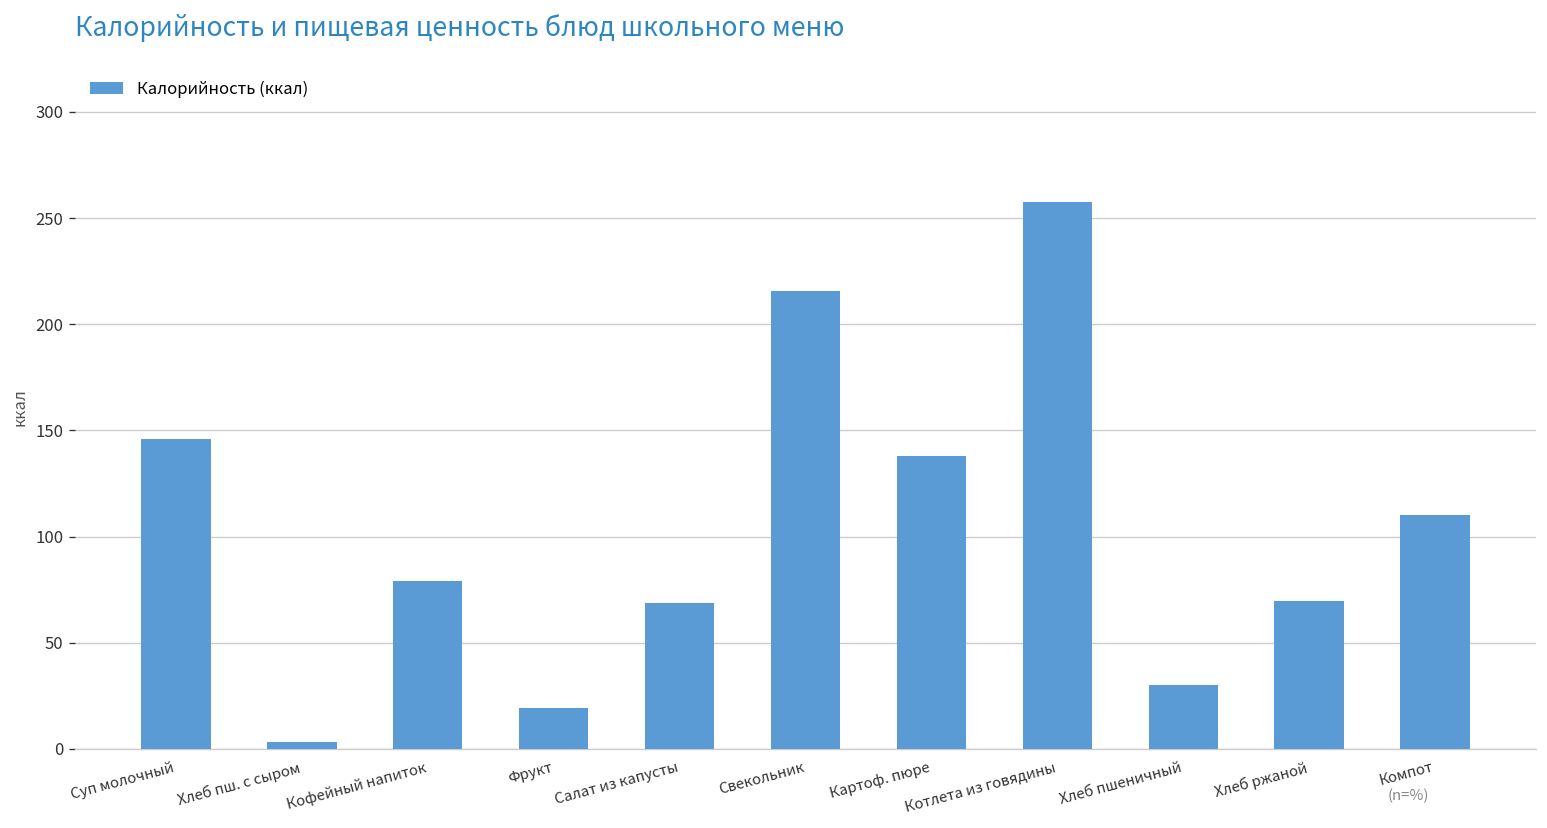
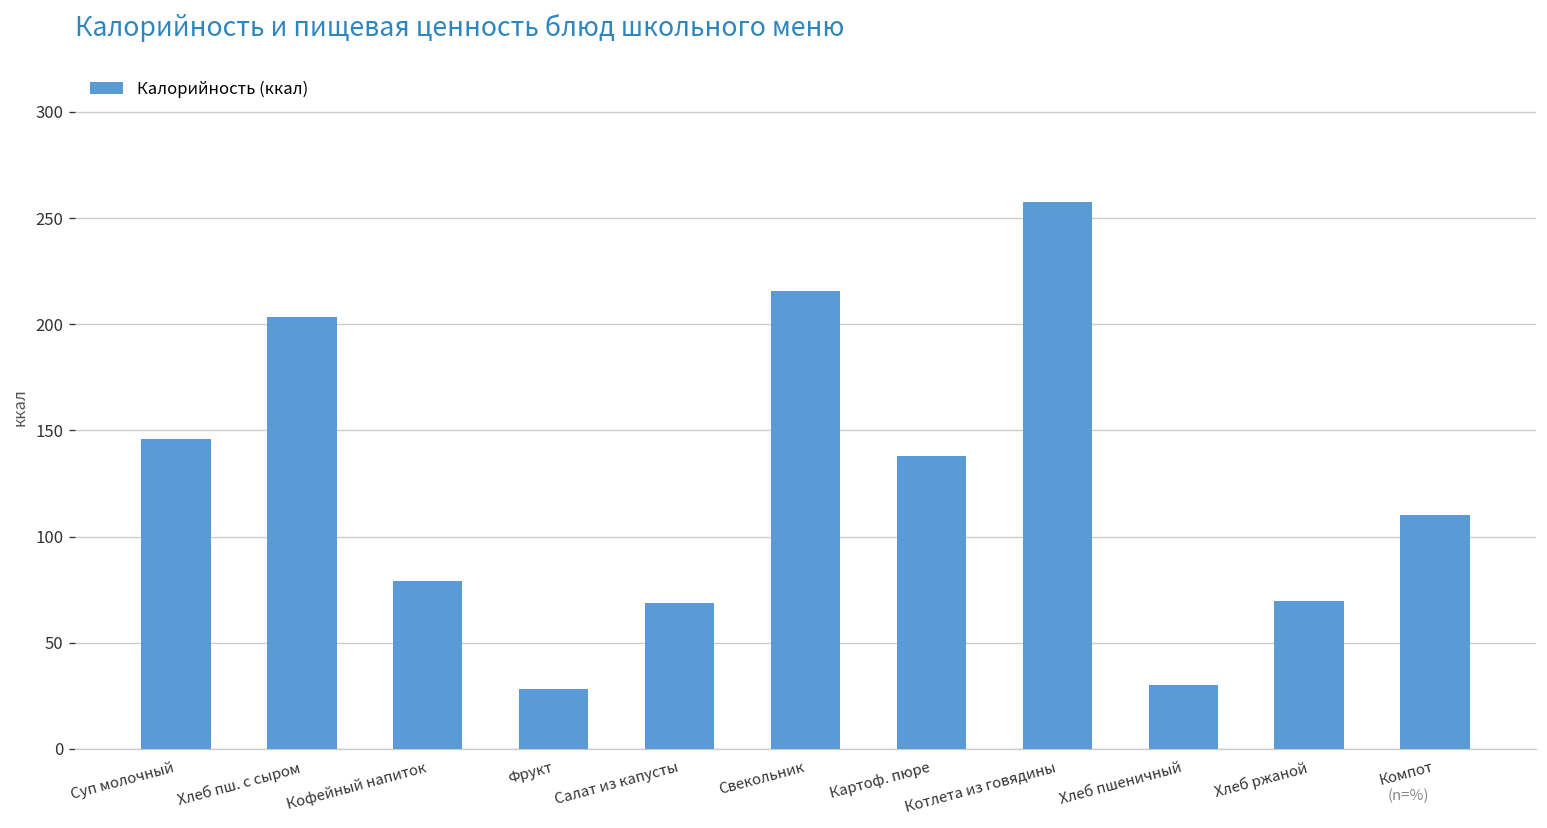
Хлеб пш. с сыром: 3 -> 203
Фрукт: 19 -> 28
